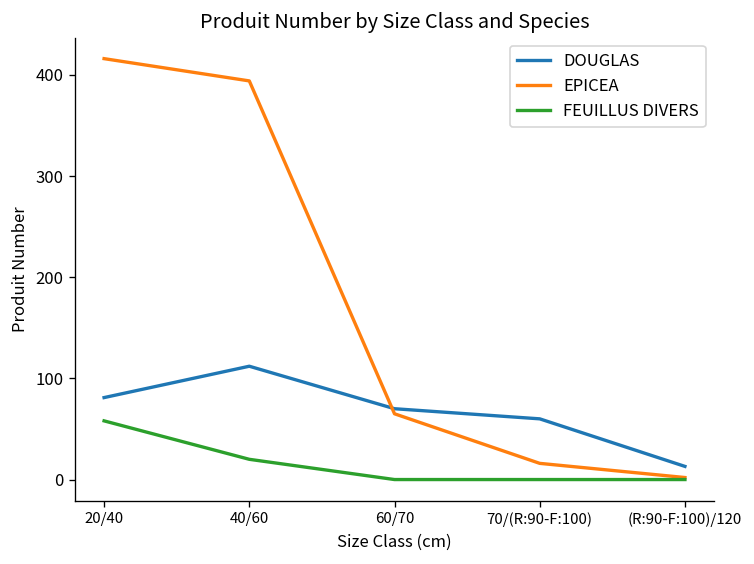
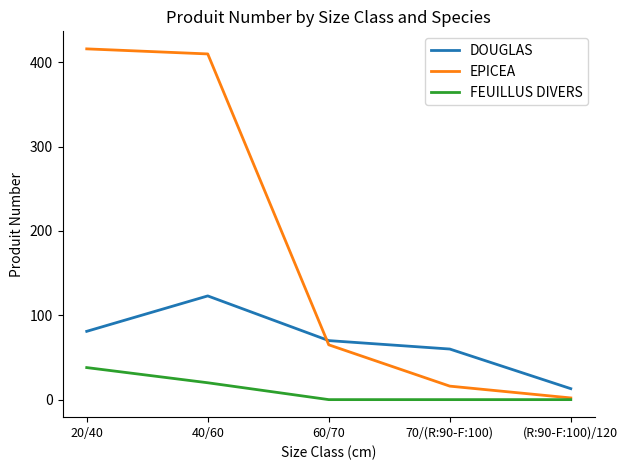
FEUILLUS DIVERS, 20/40: 60 -> 40
DOUGLAS, 40/60: 110 -> 120
EPICEA, 40/60: 390 -> 410
